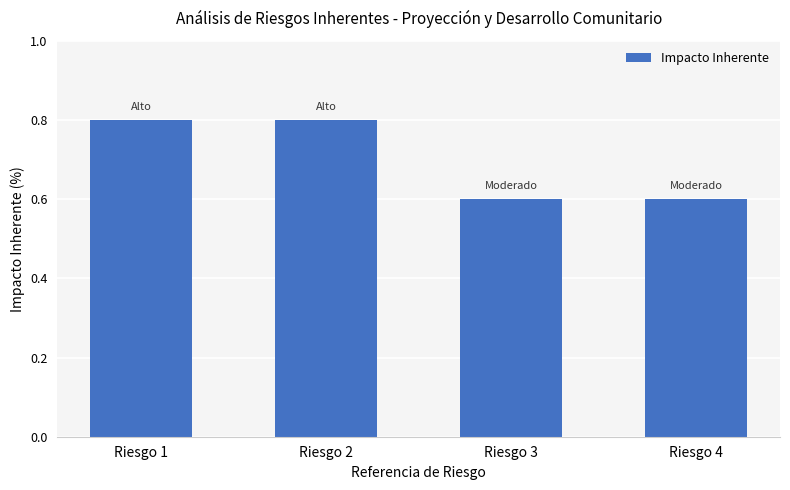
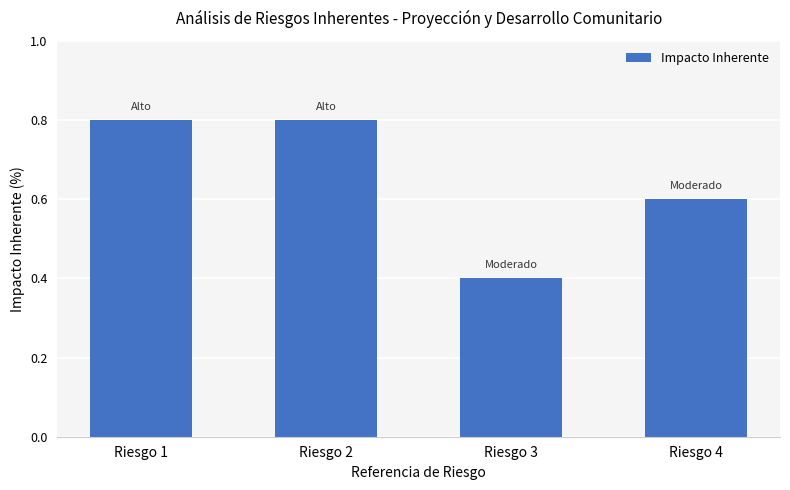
Riesgo 3: 0.6 -> 0.4
